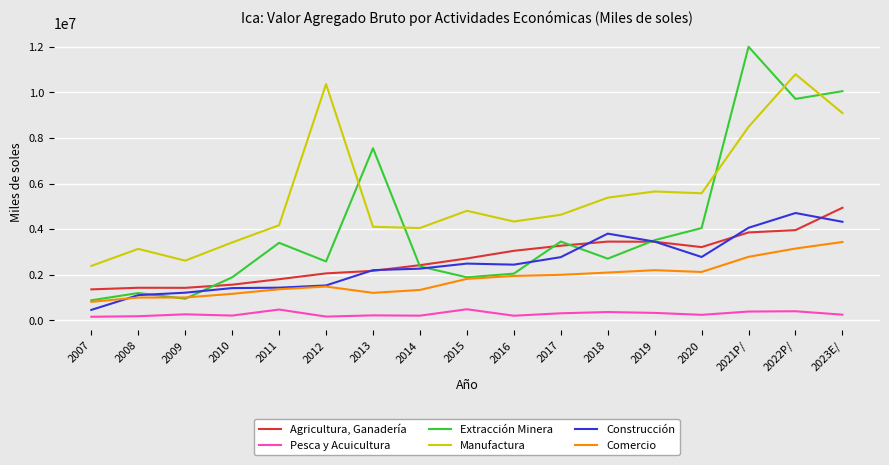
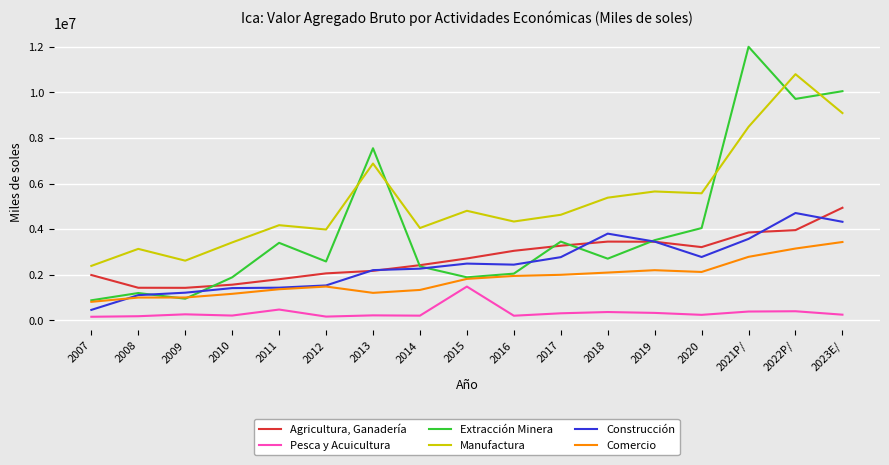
Agricultura, Ganadería, 2007: 1400000 -> 2000000
Manufactura, 2012: 10400000 -> 4000000
Manufactura, 2013: 4100000 -> 6900000
Pesca y Acuicultura, 2015: 500000 -> 1500000
Construcción, 2021P/: 4100000 -> 3600000
